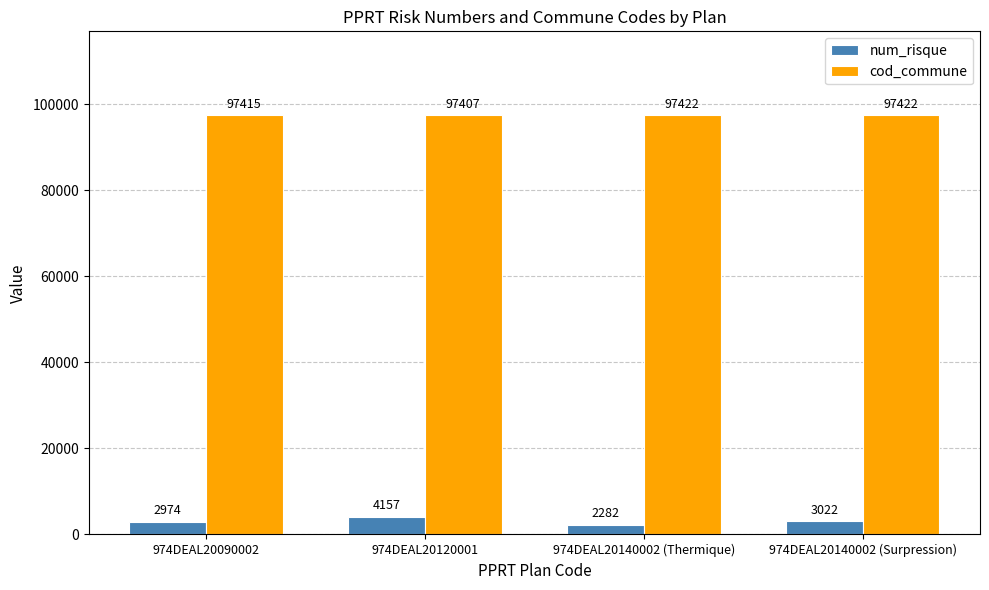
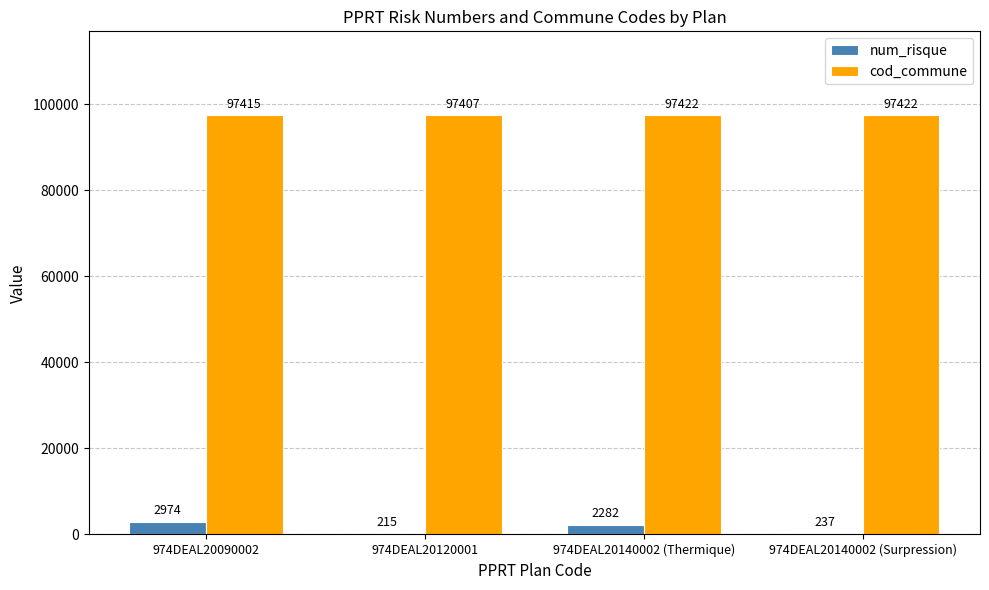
num_risque, 974DEAL20120001: 4157 -> 215
num_risque, 974DEAL20140002 (Surpression): 3022 -> 237
